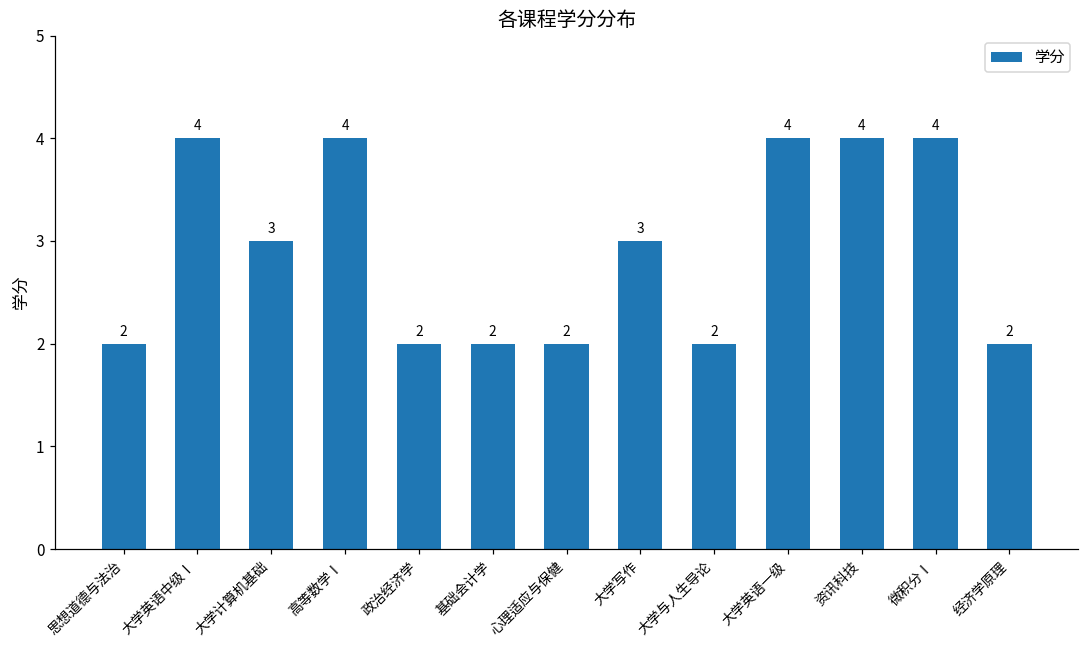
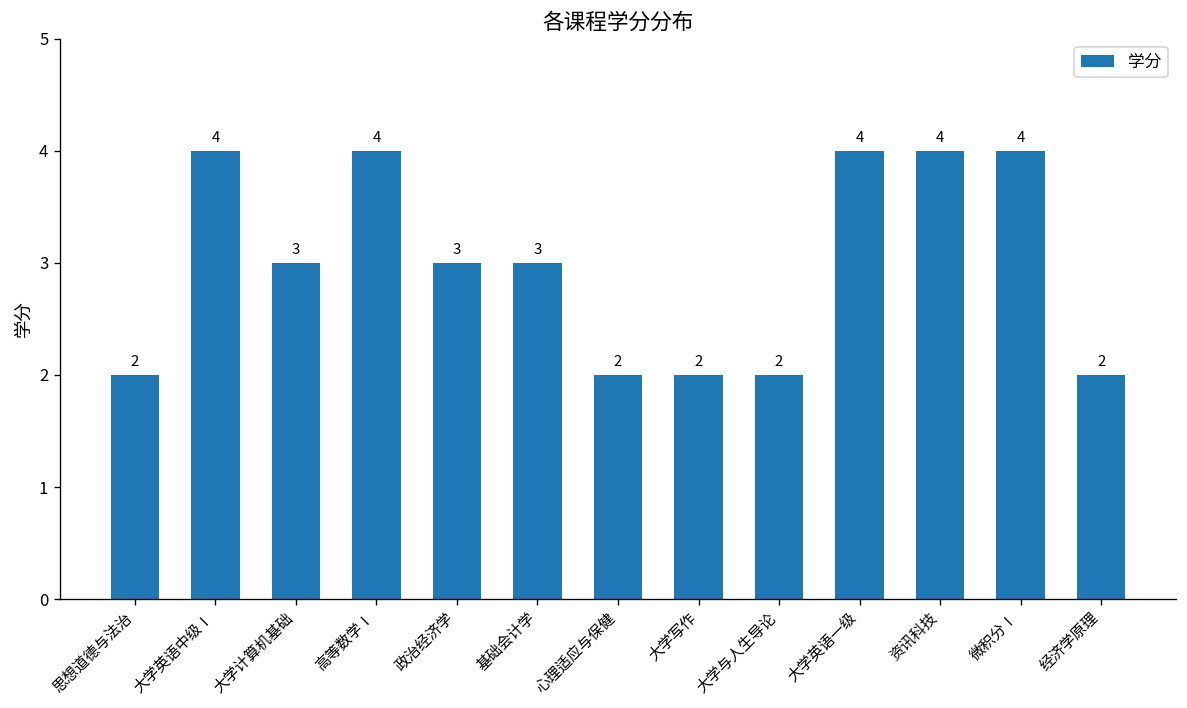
政治经济学: 2 -> 3
基础会计学: 2 -> 3
大学写作: 3 -> 2
